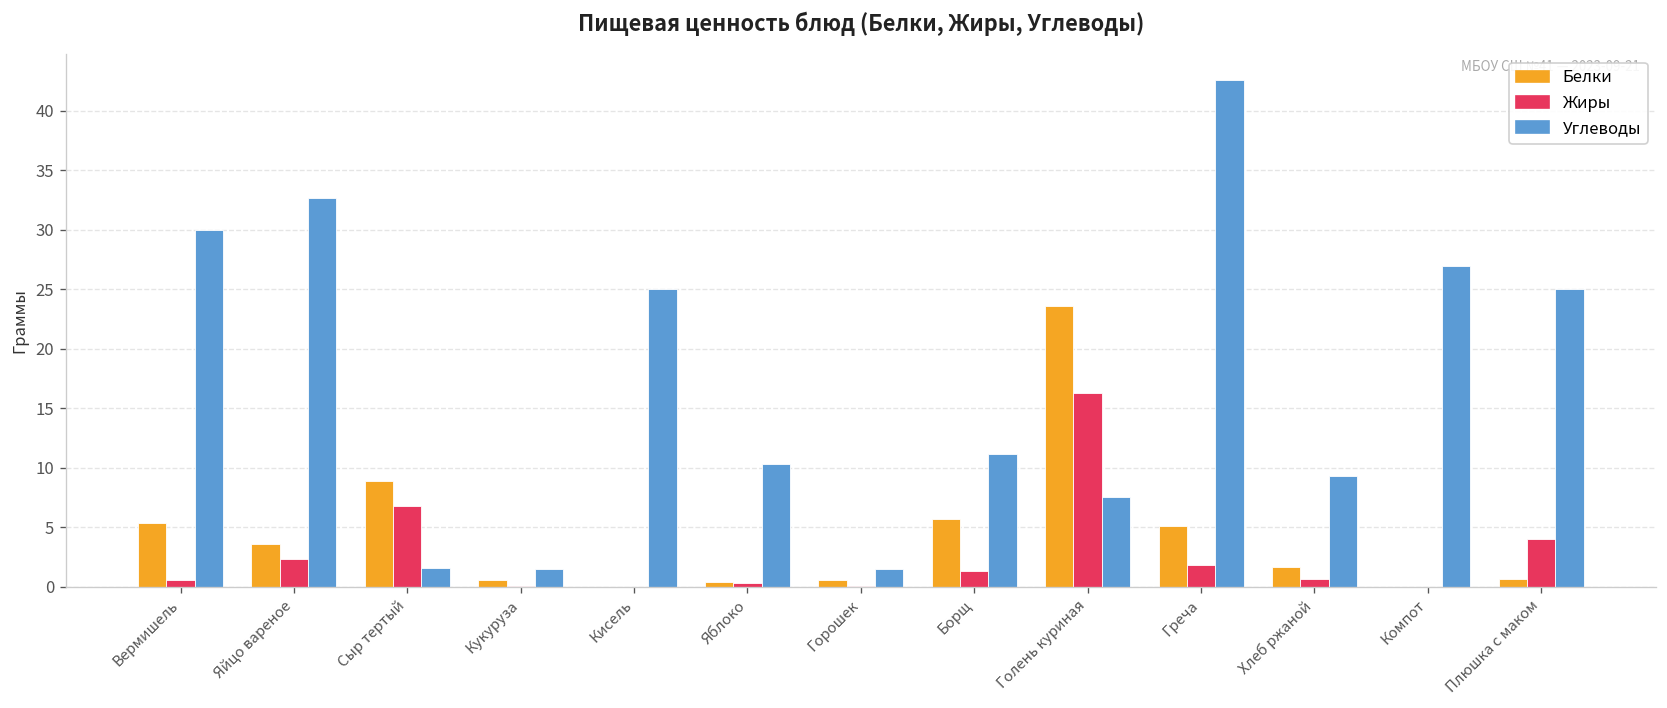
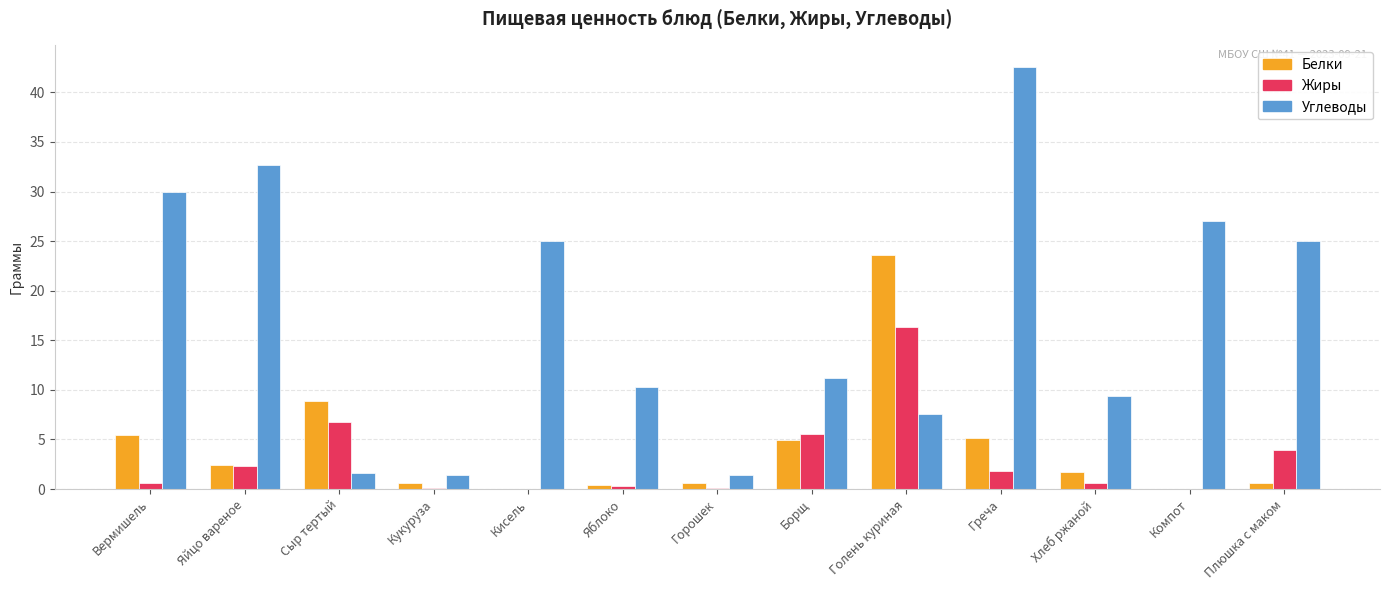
Белки, Яйцо вареное: 4 -> 2
Белки, Борщ: 6 -> 5
Жиры, Борщ: 1 -> 6
